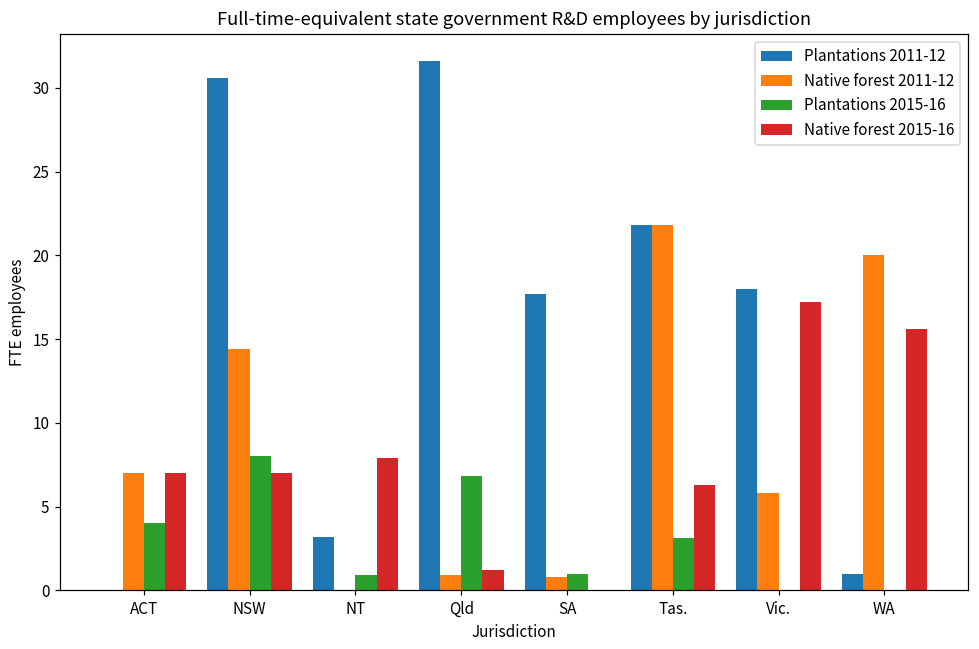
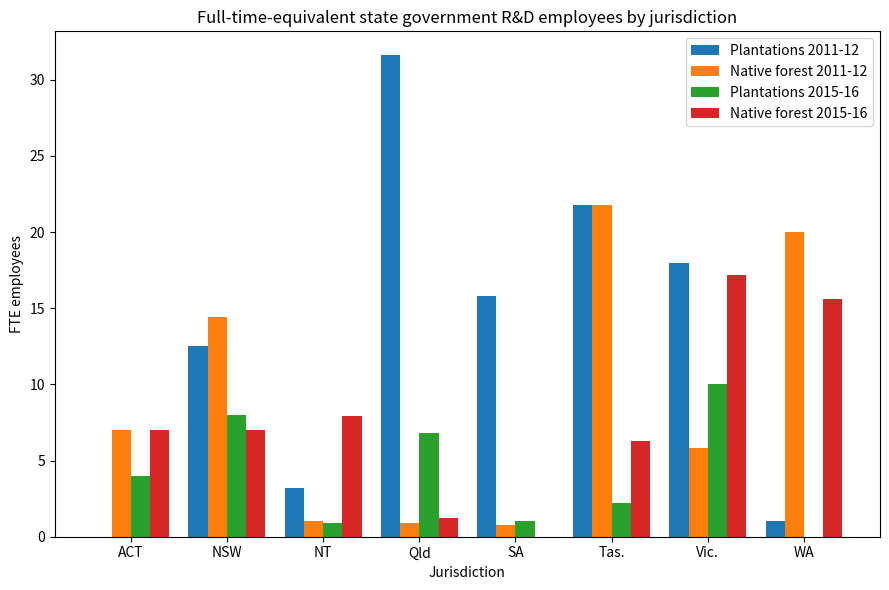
Plantations 2011-12, NSW: 30.6 -> 12.5
Native forest 2011-12, NT: 0 -> 1
Plantations 2011-12, SA: 17.7 -> 15.8
Plantations 2015-16, Tas.: 3.1 -> 2.2
Plantations 2015-16, Vic.: 0 -> 10
